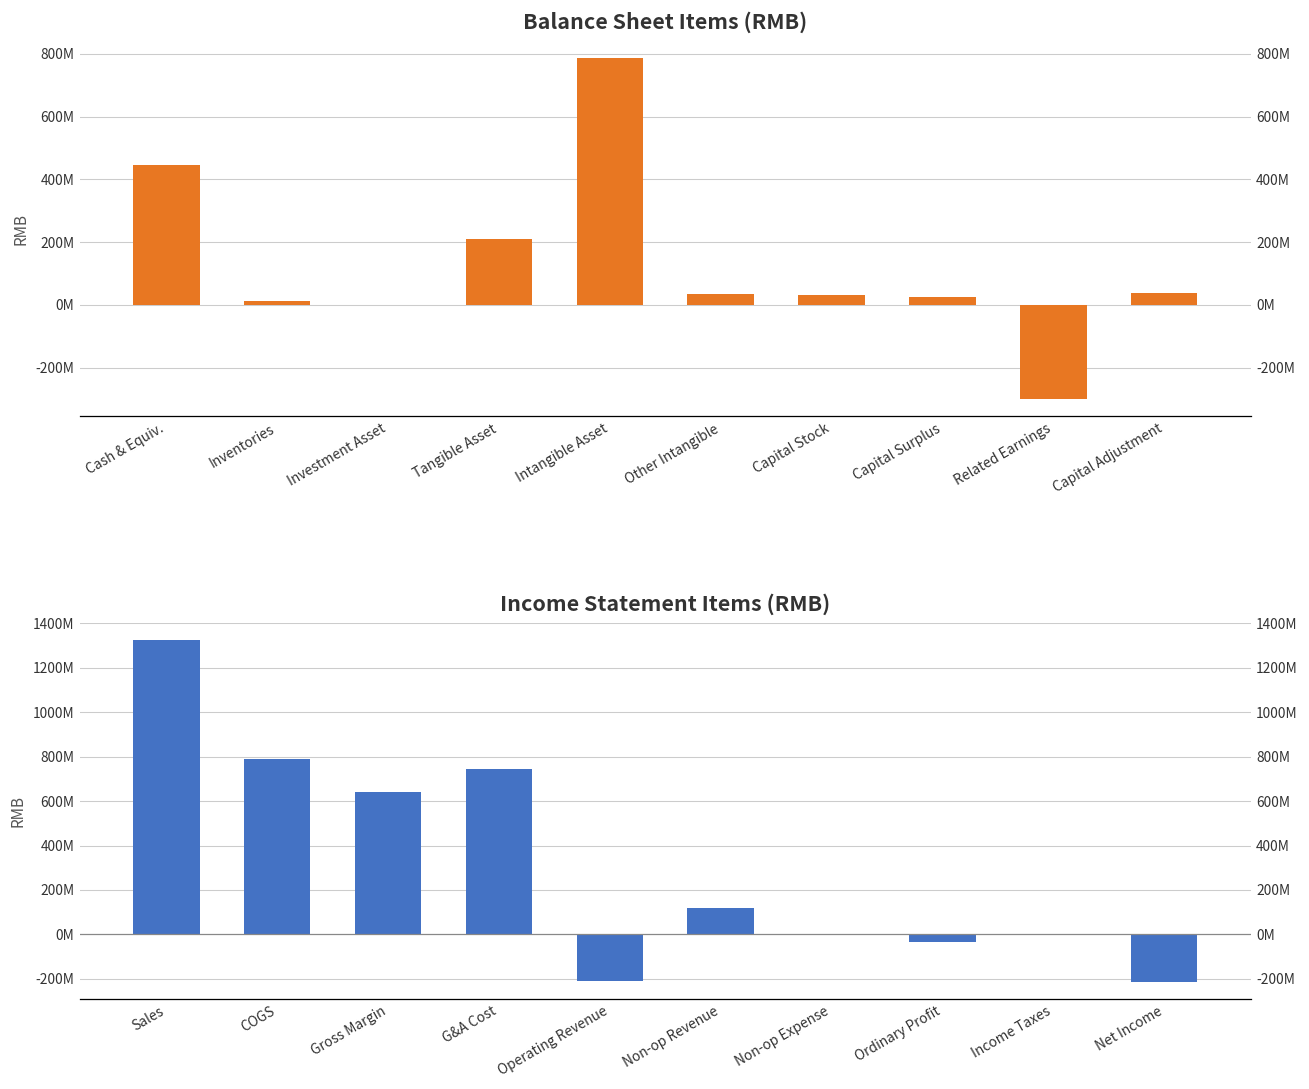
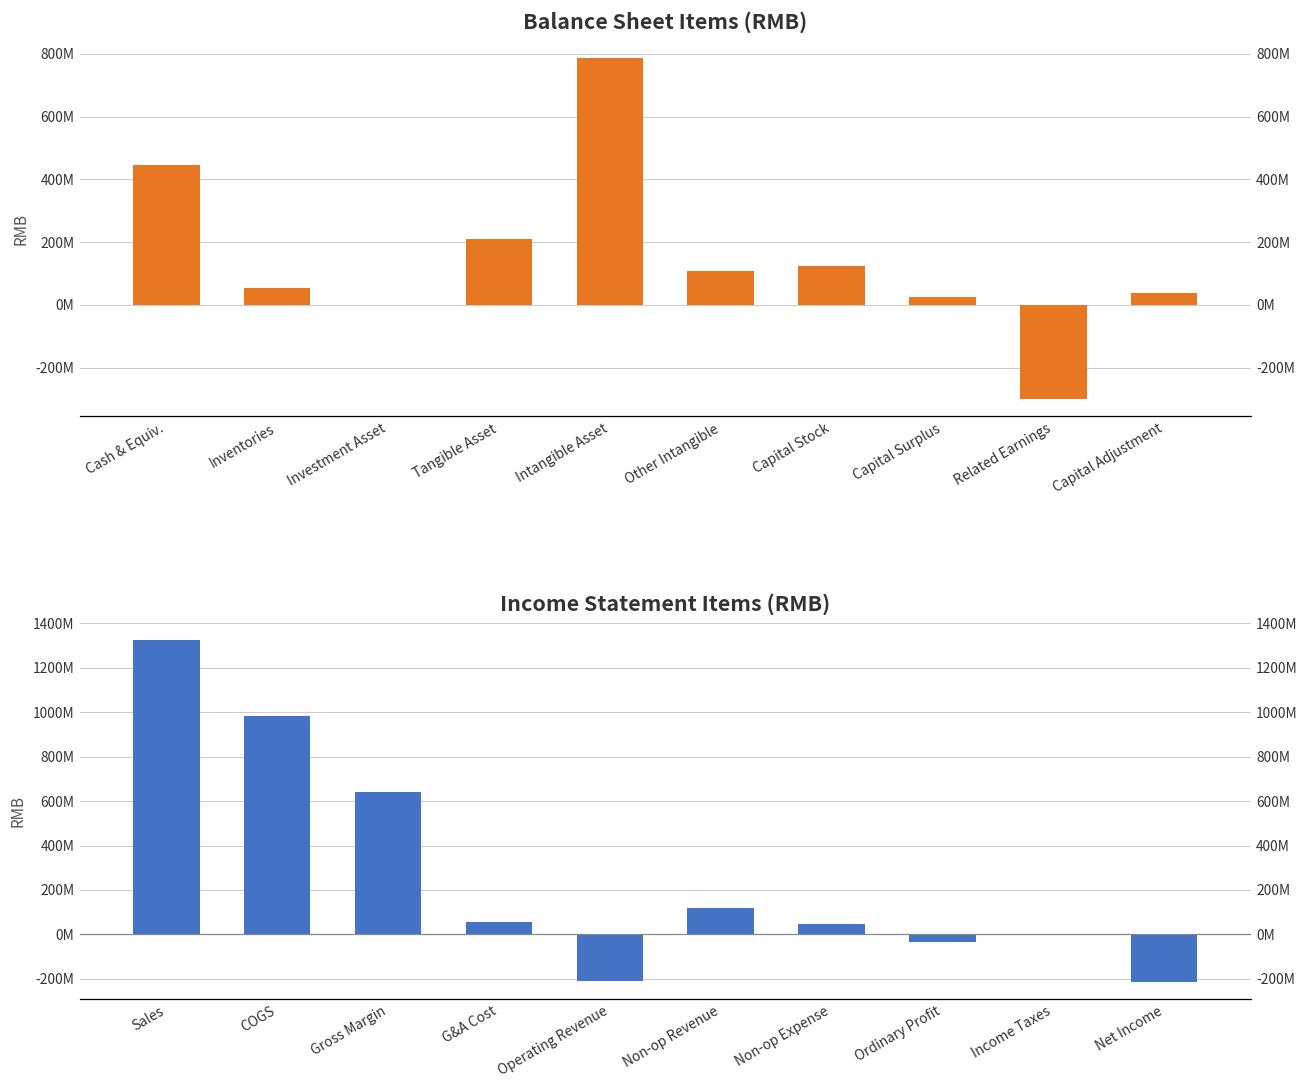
Balance Sheet Items (RMB), Inventories: 10000000 -> 50000000
Balance Sheet Items (RMB), Other Intangible: 30000000 -> 110000000
Balance Sheet Items (RMB), Capital Stock: 30000000 -> 120000000
Income Statement Items (RMB), COGS: 790000000 -> 980000000
Income Statement Items (RMB), G&A Cost: 750000000 -> 50000000
Income Statement Items (RMB), Non-op Expense: 0 -> 50000000
